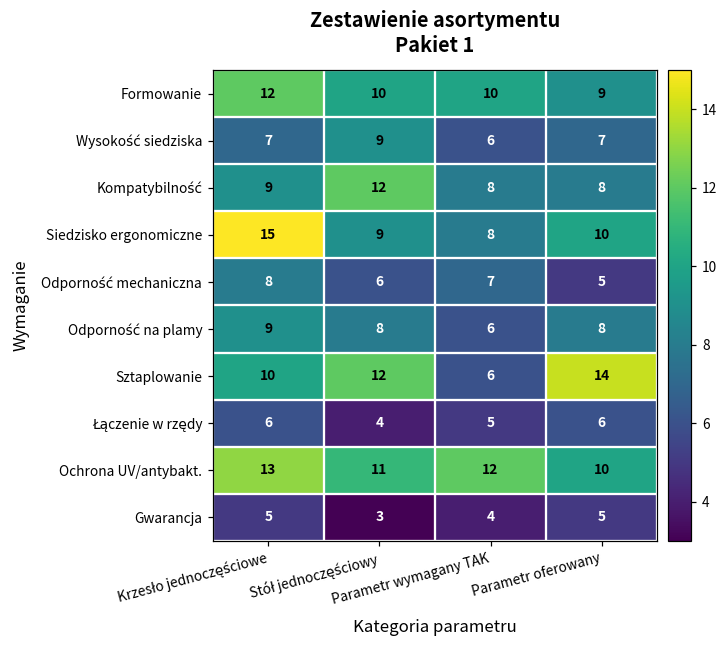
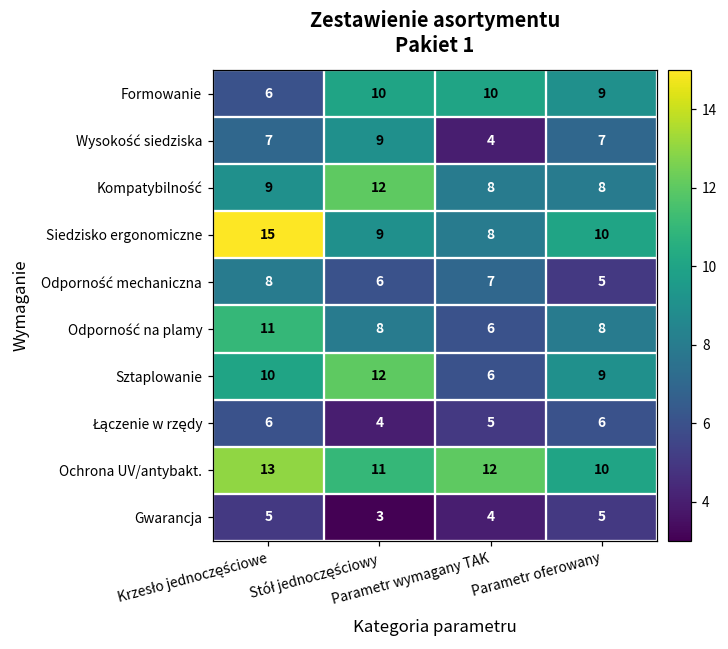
Formowanie, Krzesło jednoczęściowe: 12 -> 6
Wysokość siedziska, Parametr wymagany TAK: 6 -> 4
Odporność na plamy, Krzesło jednoczęściowe: 9 -> 11
Sztaplowanie, Parametr oferowany: 14 -> 9
